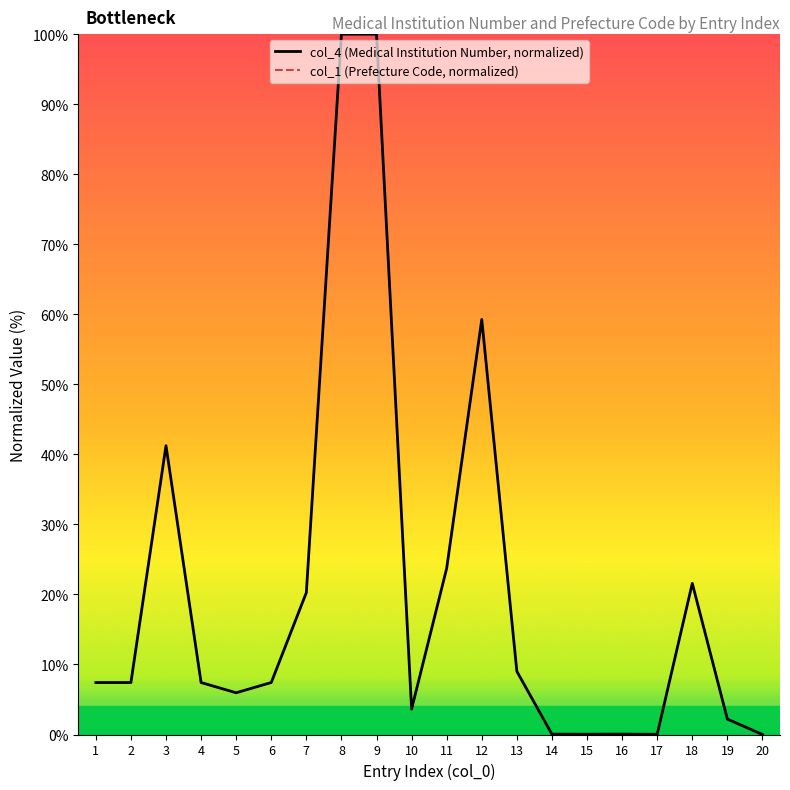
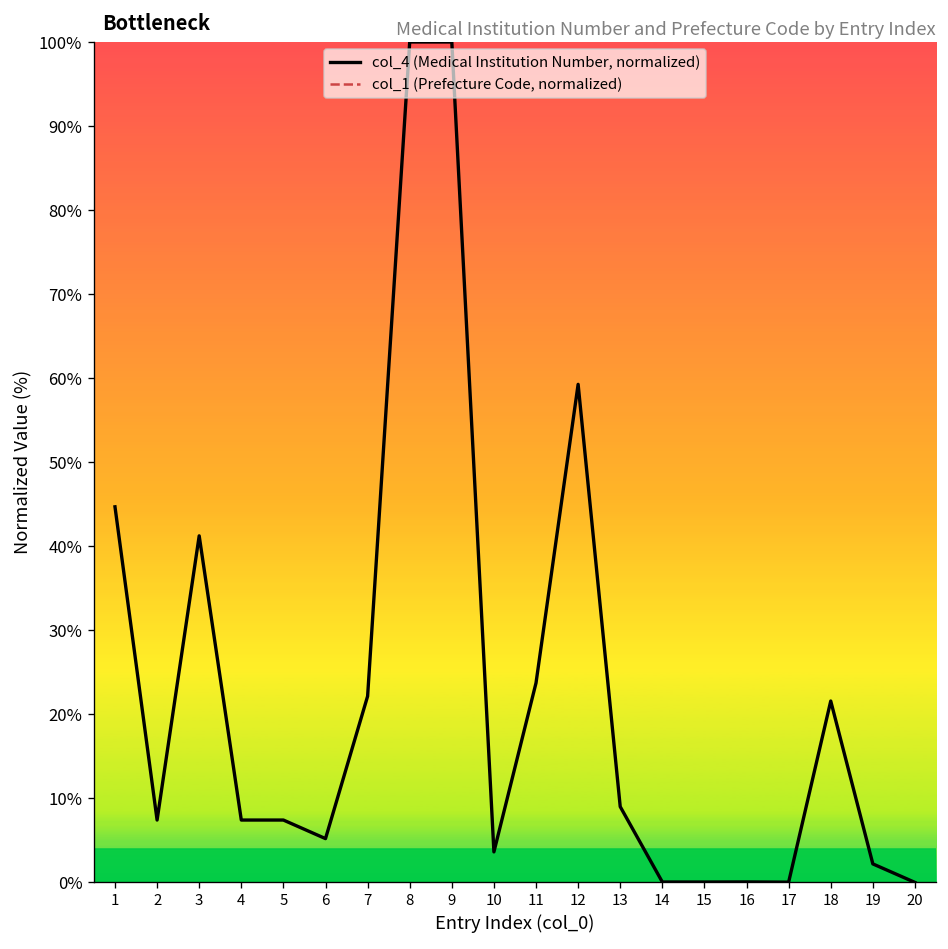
1: 7% -> 45%
5: 6% -> 7%
6: 7% -> 5%
7: 20% -> 22%
